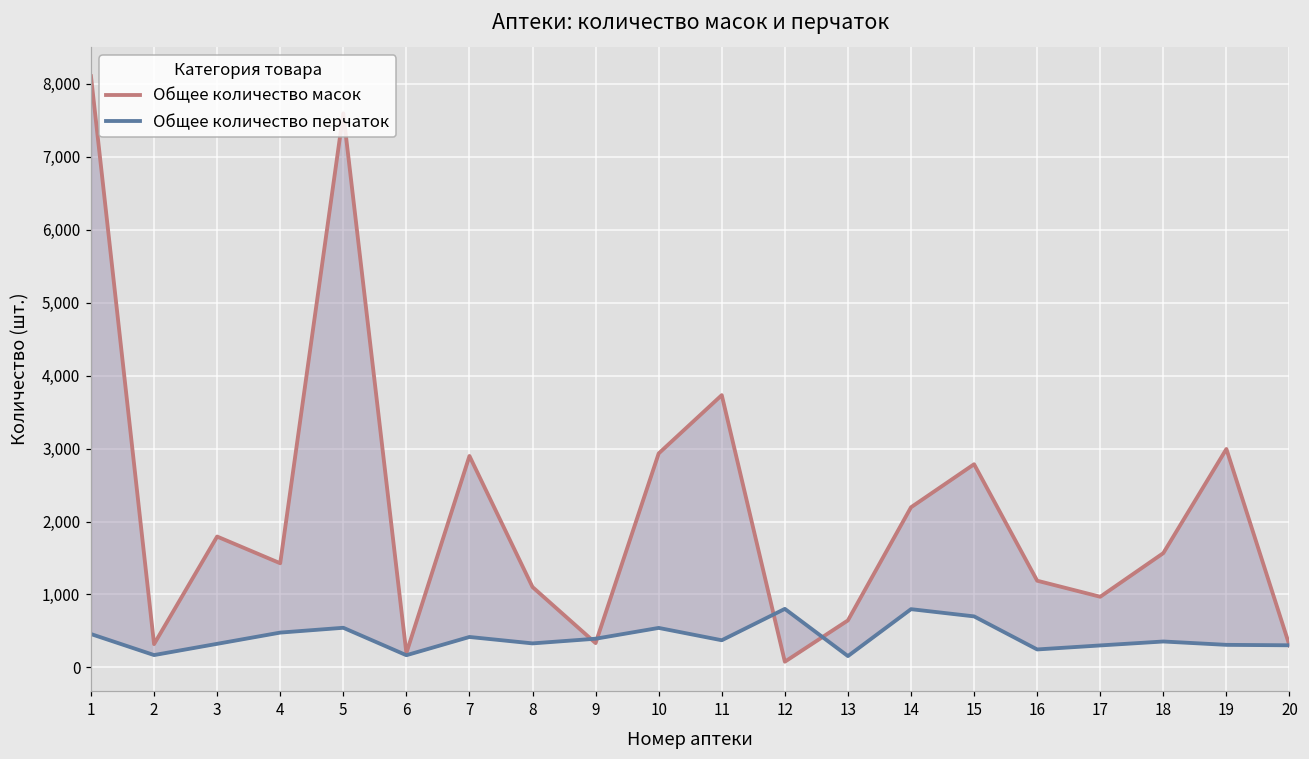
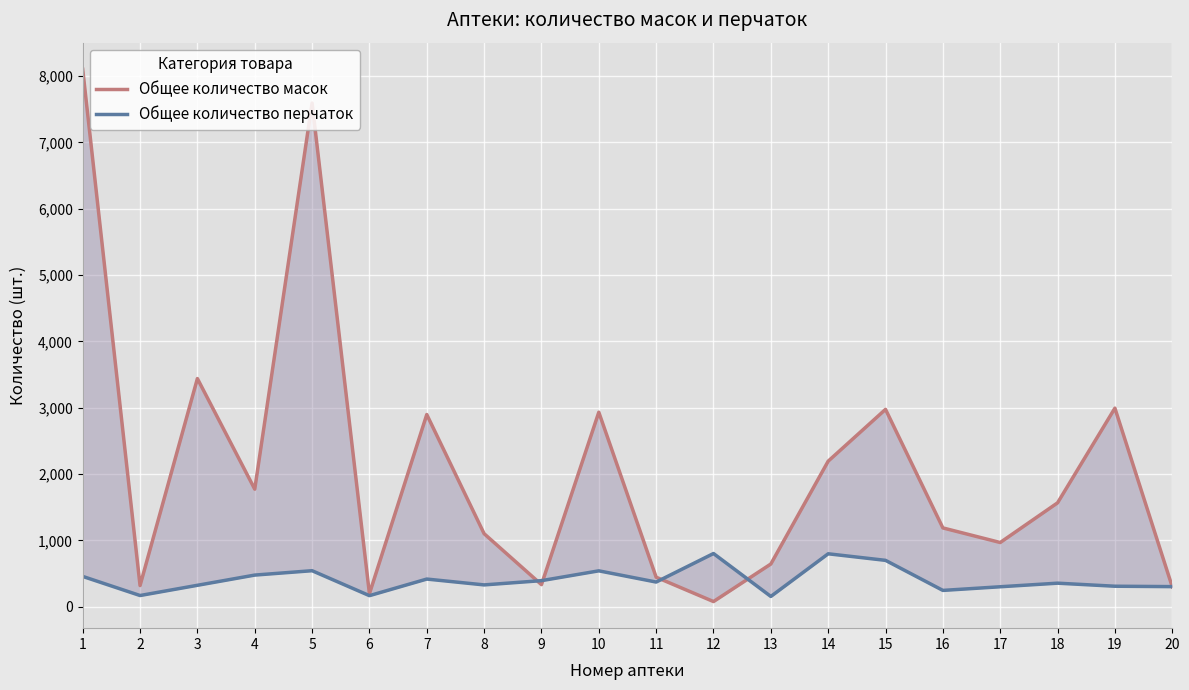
Общее количество масок, 3: 1,800 -> 3,400
Общее количество масок, 4: 1,400 -> 1,800
Общее количество масок, 11: 3,700 -> 400
Общее количество масок, 15: 2,800 -> 3,000
